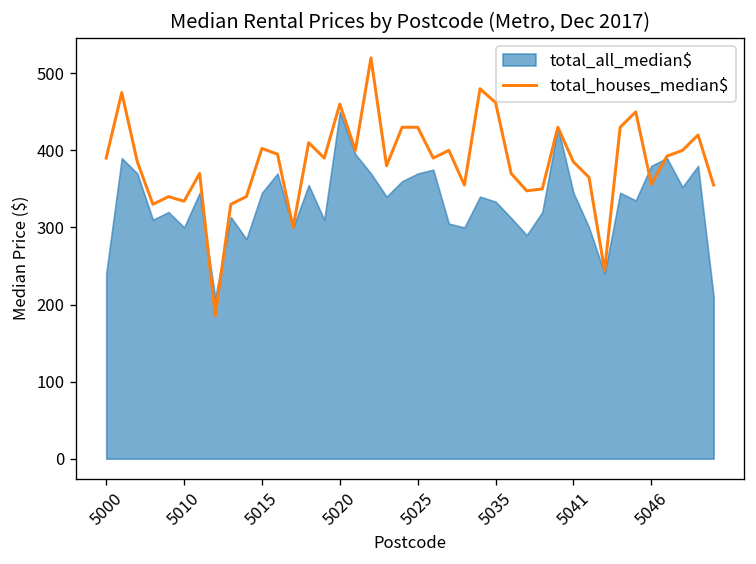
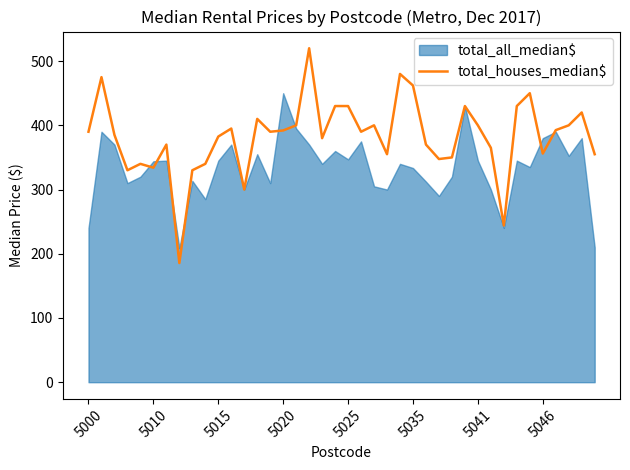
total_all_median$, 5010: 300 -> 340
total_houses_median$, 5015: 400 -> 380
total_houses_median$, 5020: 460 -> 390
total_all_median$, 5025: 370 -> 350
total_houses_median$, 5041: 390 -> 400
